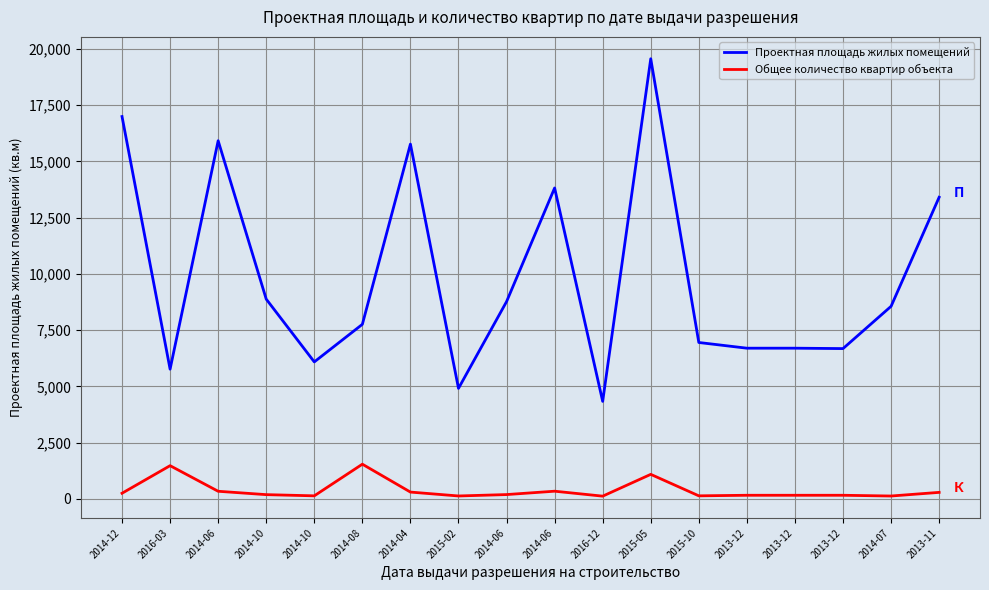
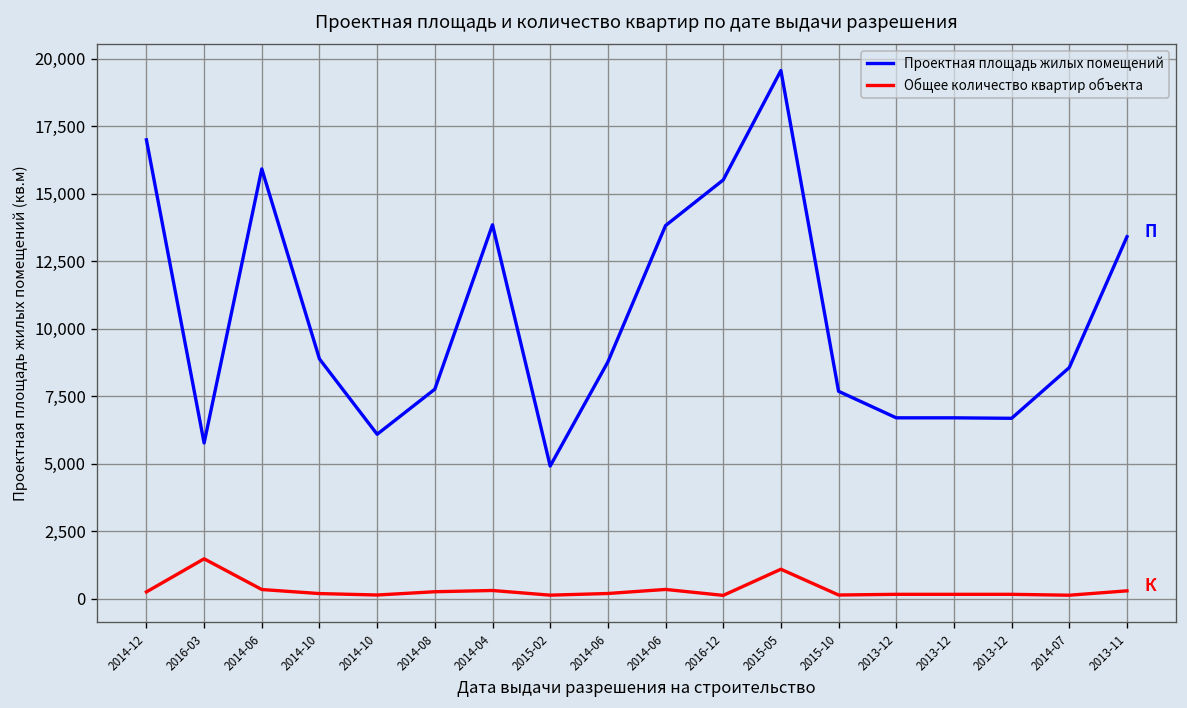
Общее количество квартир объекта, 2014-08: 1,500 -> 300
Проектная площадь жилых помещений, 2014-04: 15,800 -> 13,900
Проектная площадь жилых помещений, 2016-12: 4,300 -> 15,500
Проектная площадь жилых помещений, 2015-10: 7,000 -> 7,700
